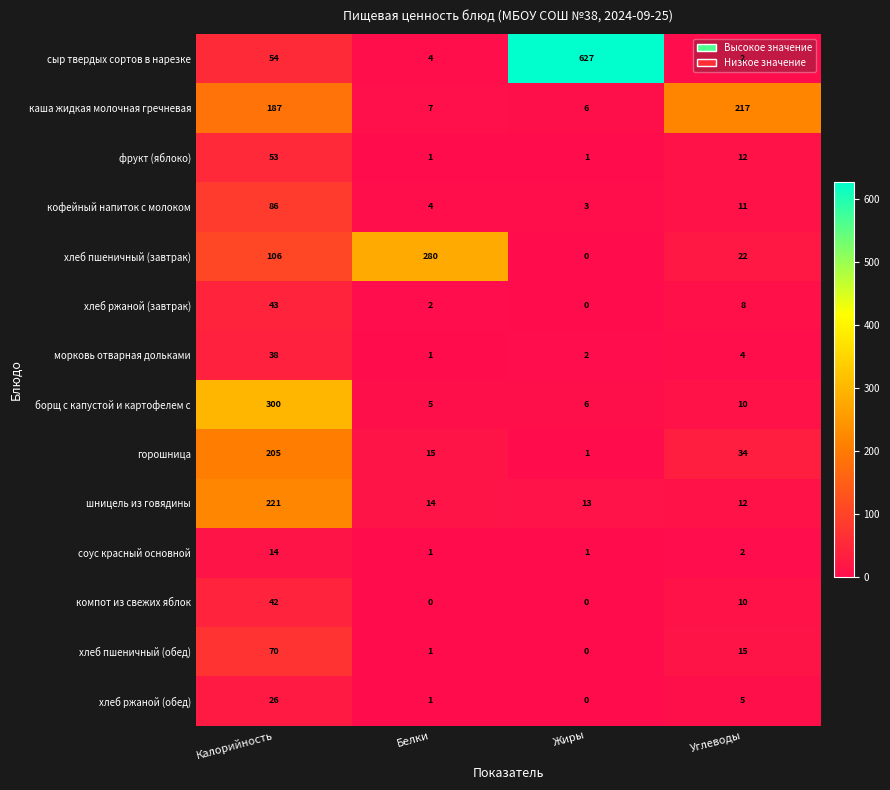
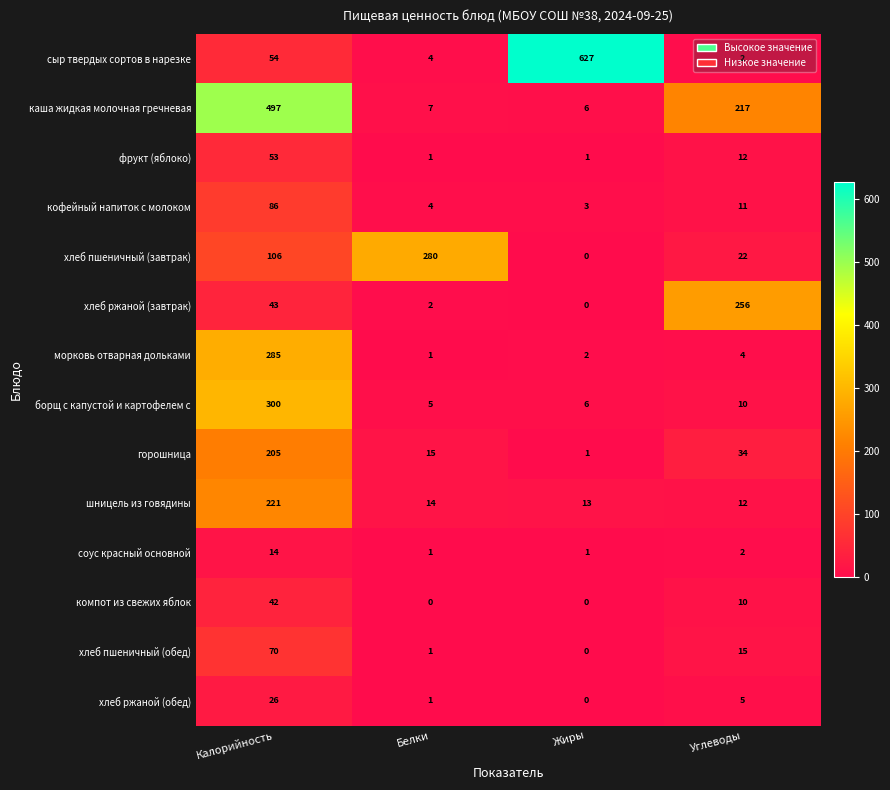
каша жидкая молочная гречневая, Калорийность: 187 -> 497
хлеб ржаной (завтрак), Углеводы: 8 -> 256
морковь отварная дольками, Калорийность: 38 -> 285
